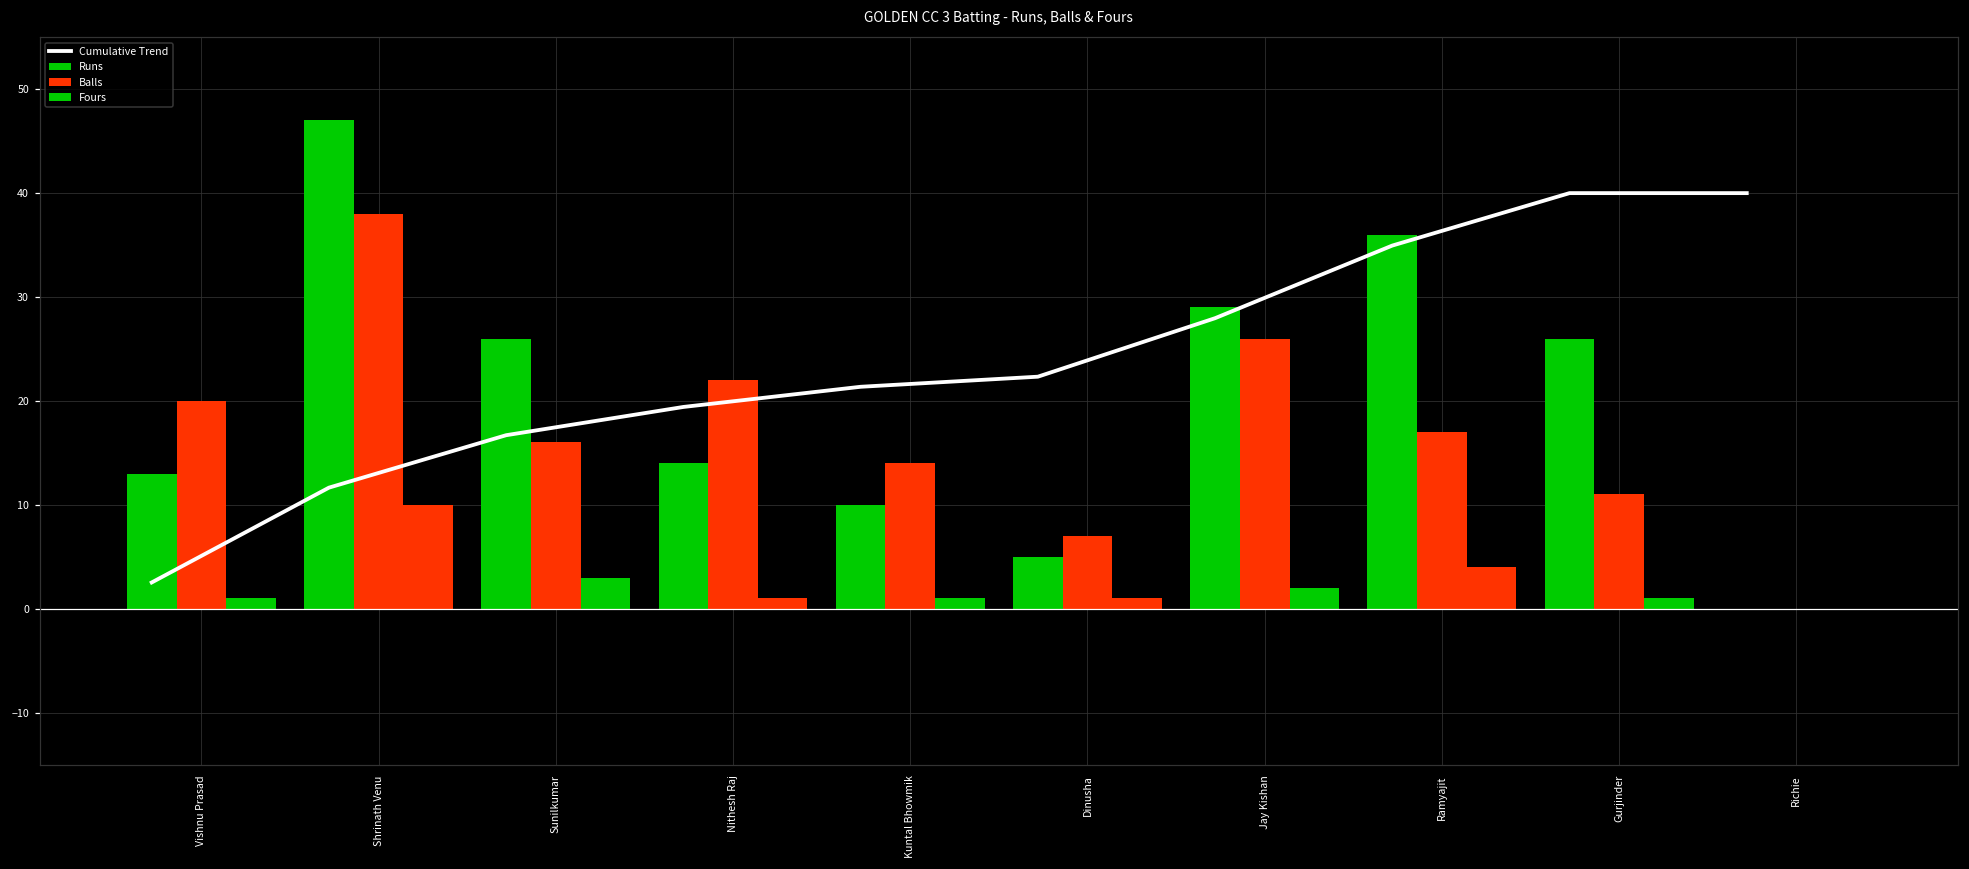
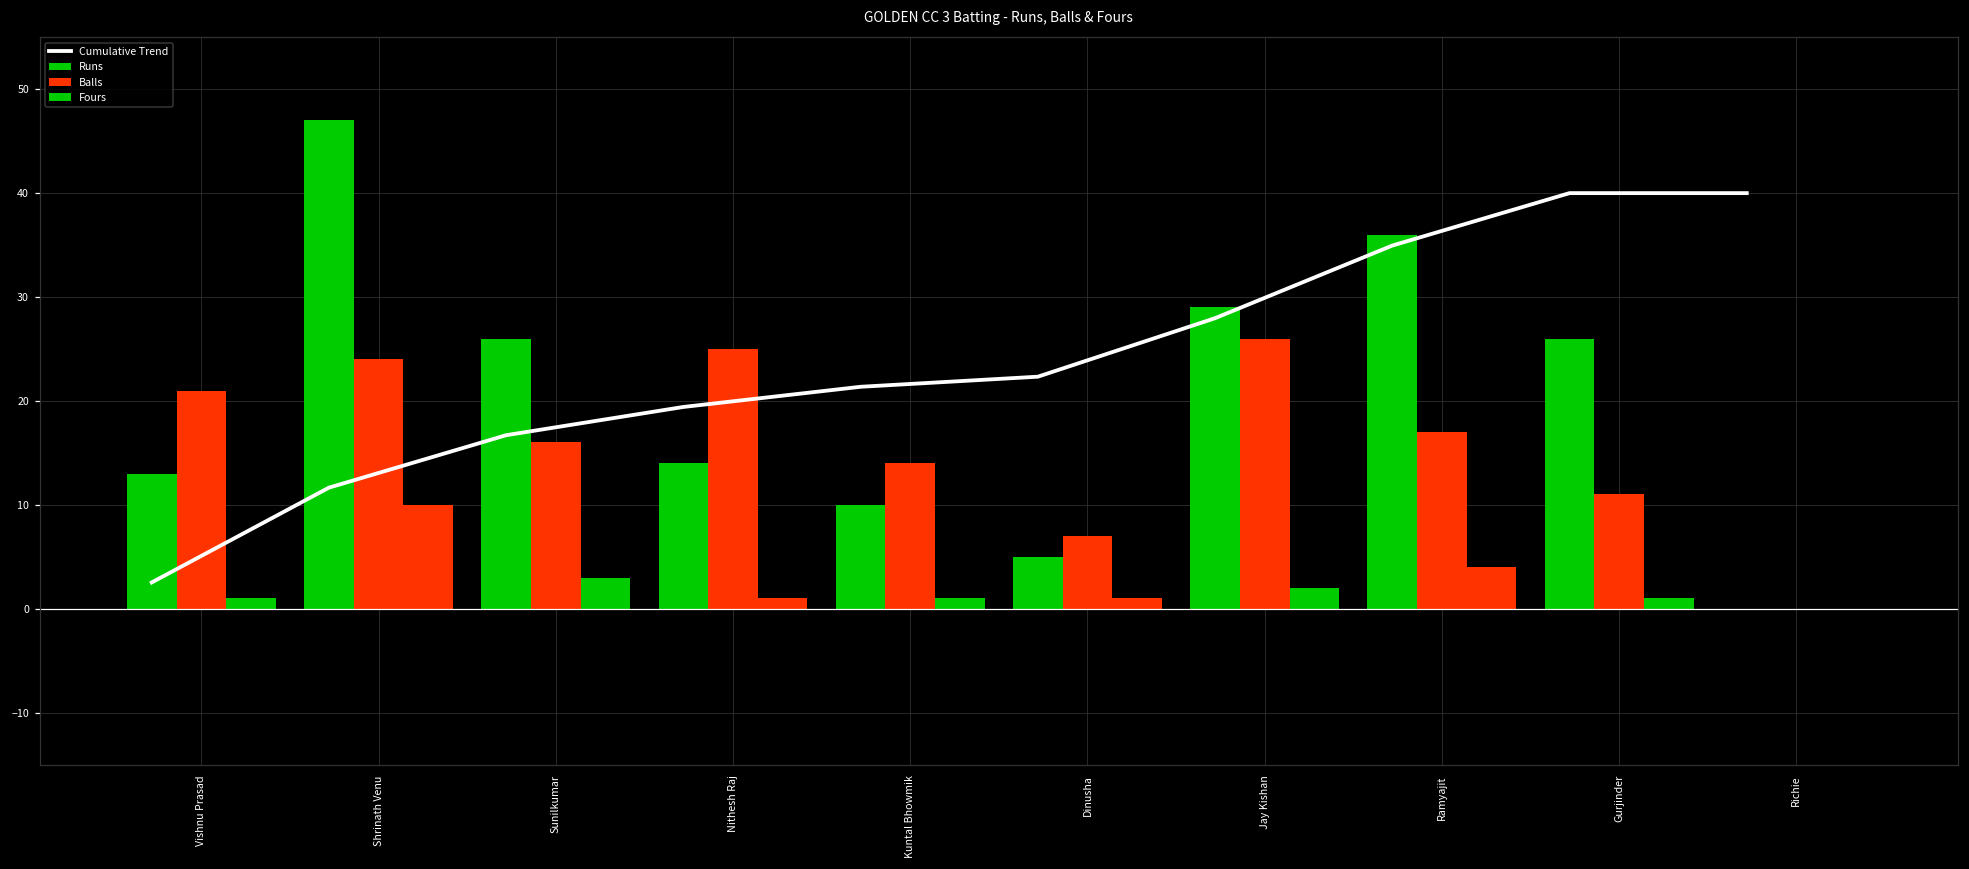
Balls, Vishnu Prasad: 20 -> 21
Balls, Shrinath Venu: 38 -> 24
Balls, Nithesh Raj: 22 -> 25
